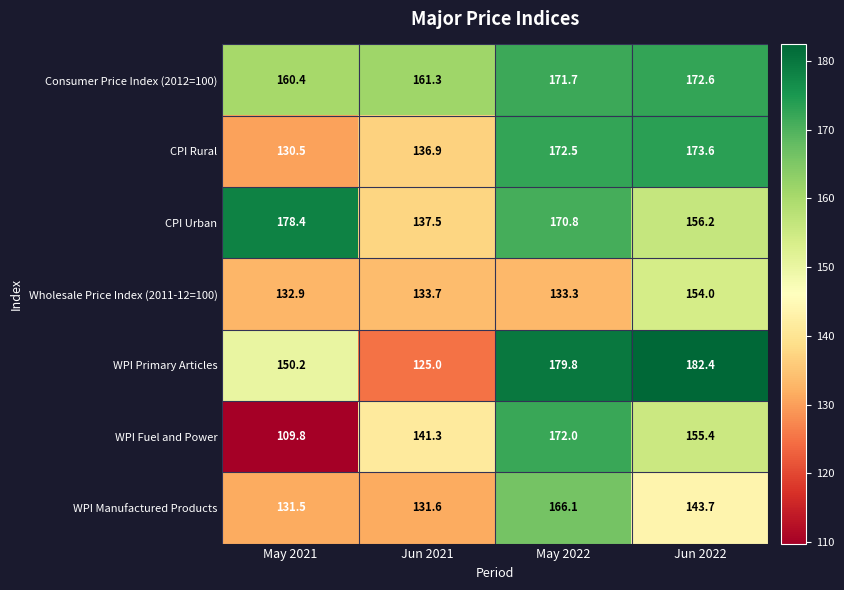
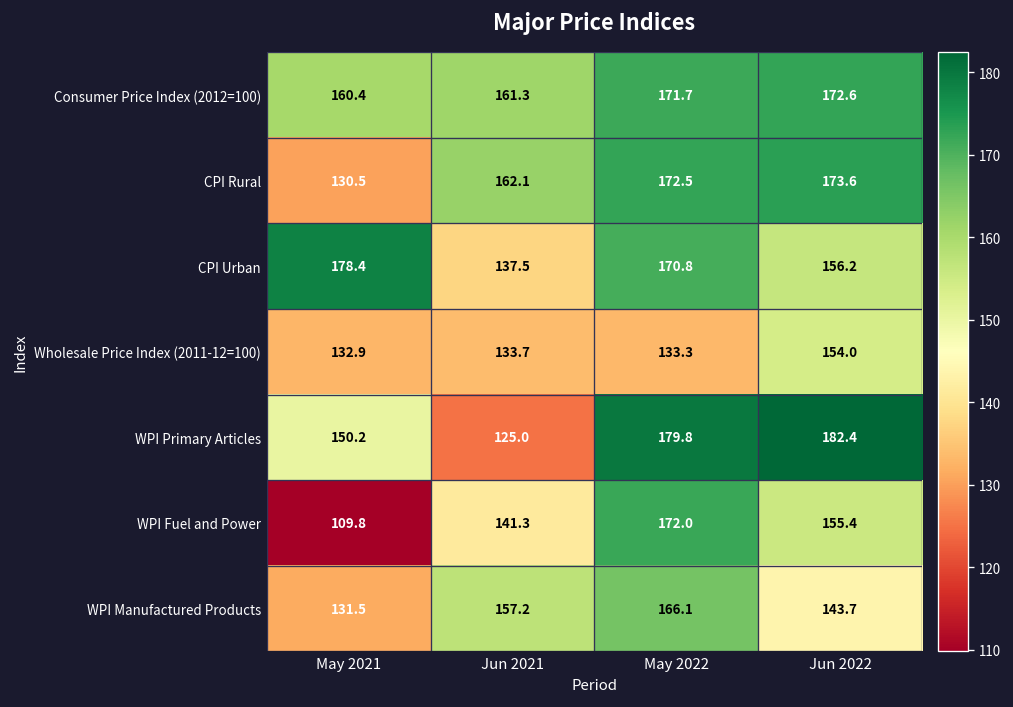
CPI Rural, Jun 2021: 136.9 -> 162.1
WPI Manufactured Products, Jun 2021: 131.6 -> 157.2
